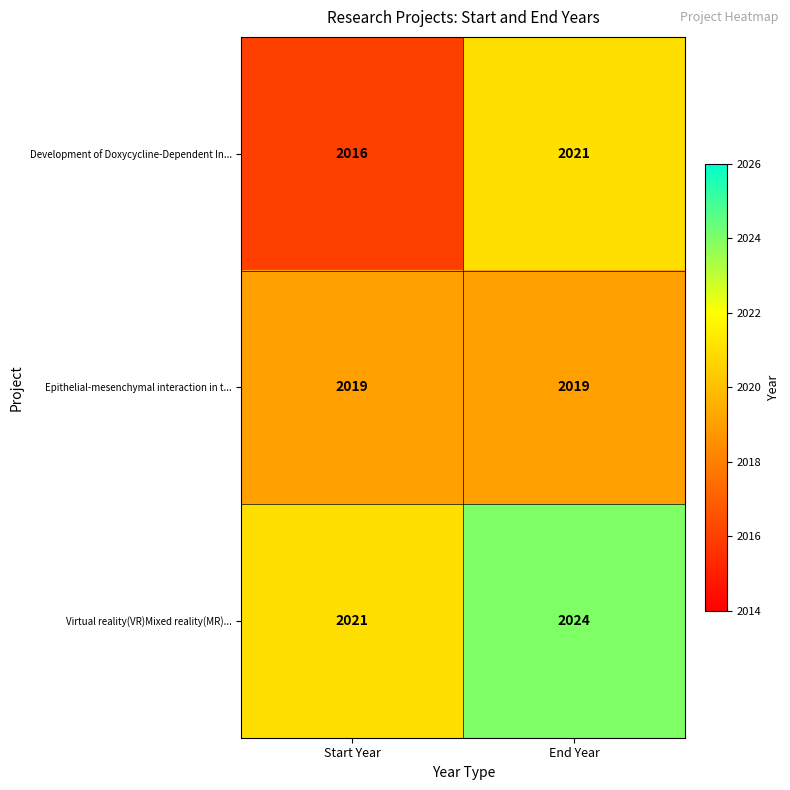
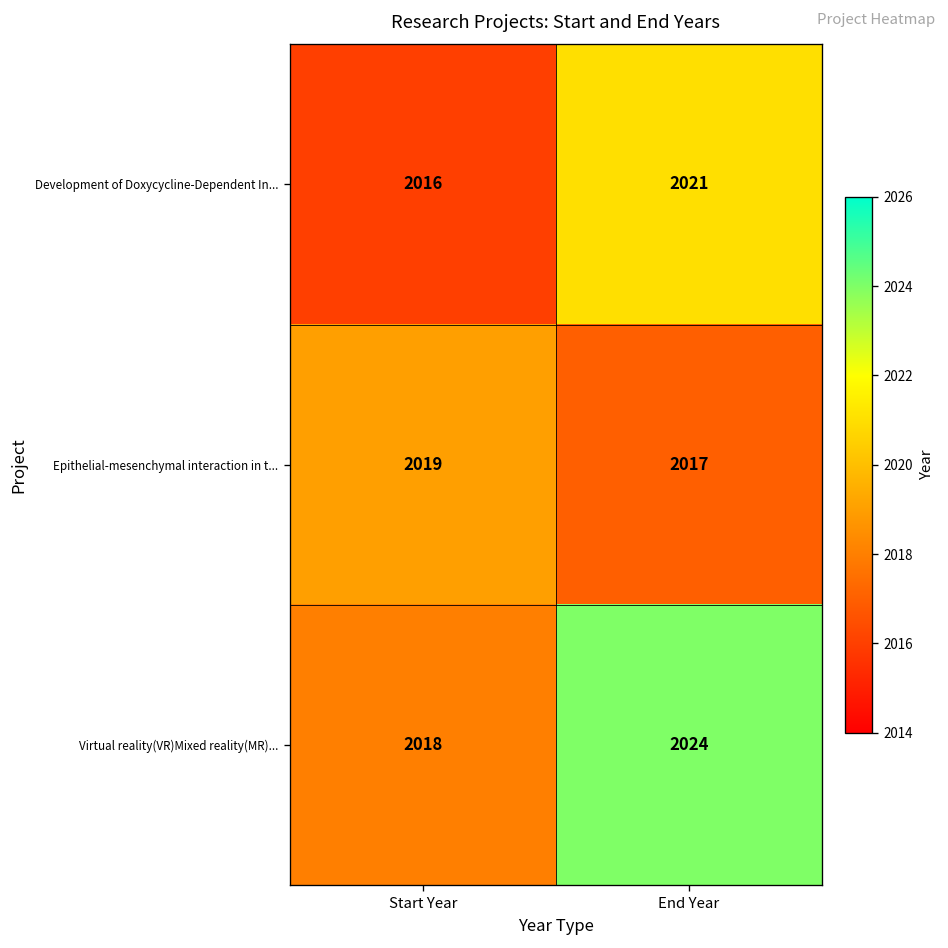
Epithelial-mesenchymal interaction in t..., End Year: 2019 -> 2017
Virtual reality(VR)Mixed reality(MR)..., Start Year: 2021 -> 2018
